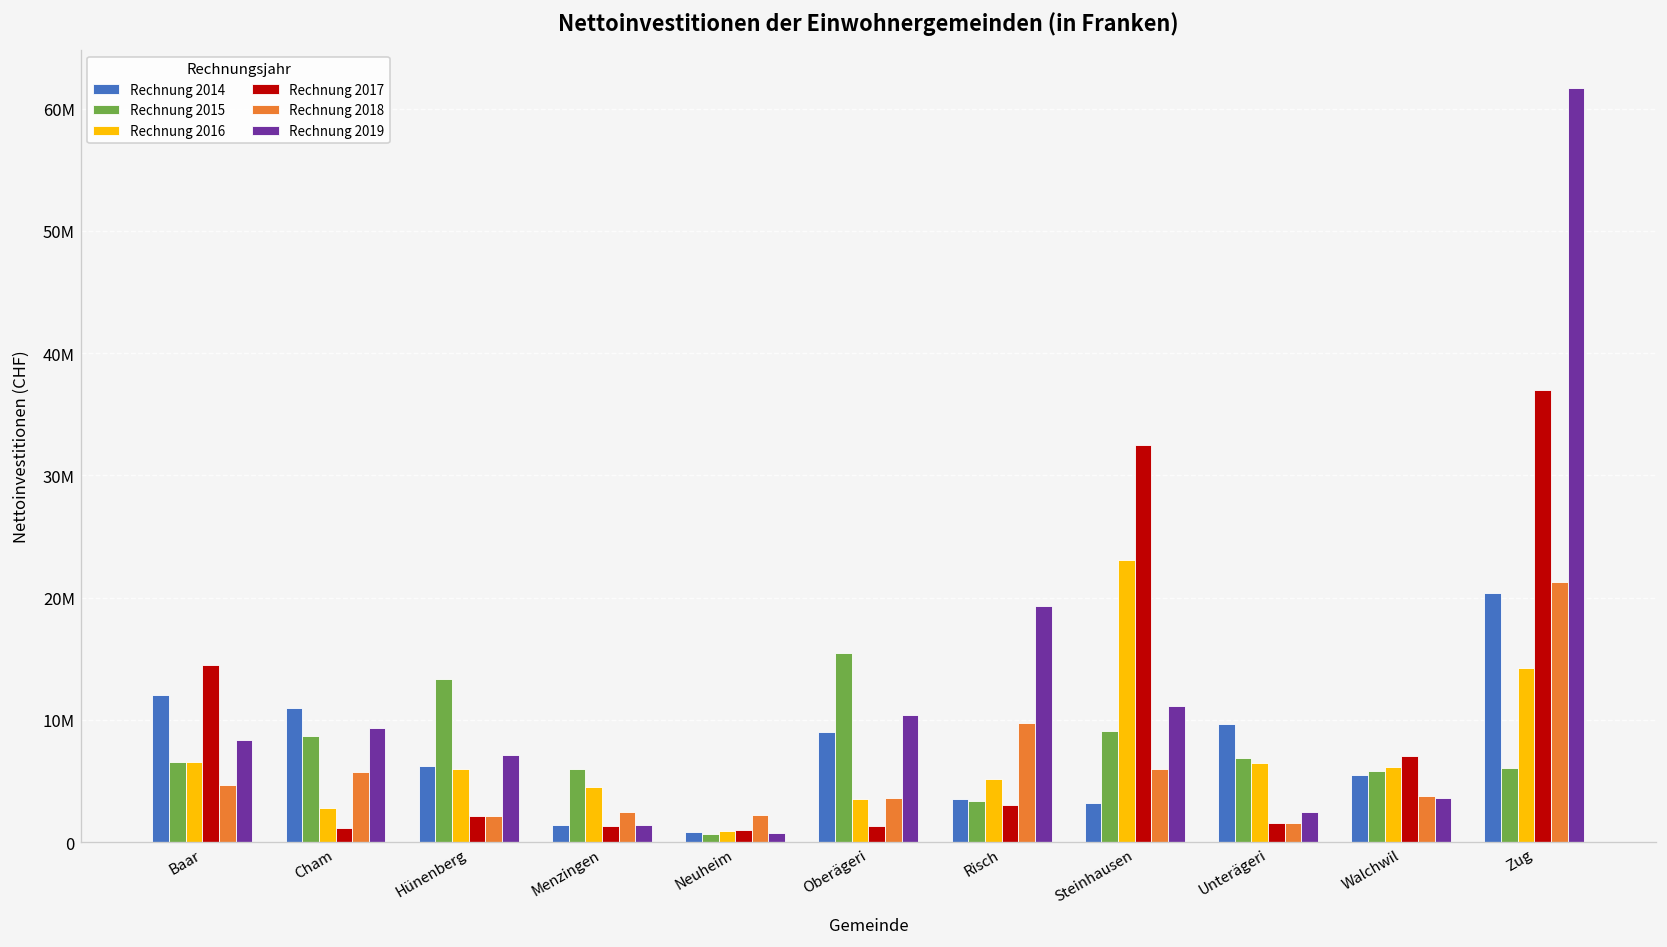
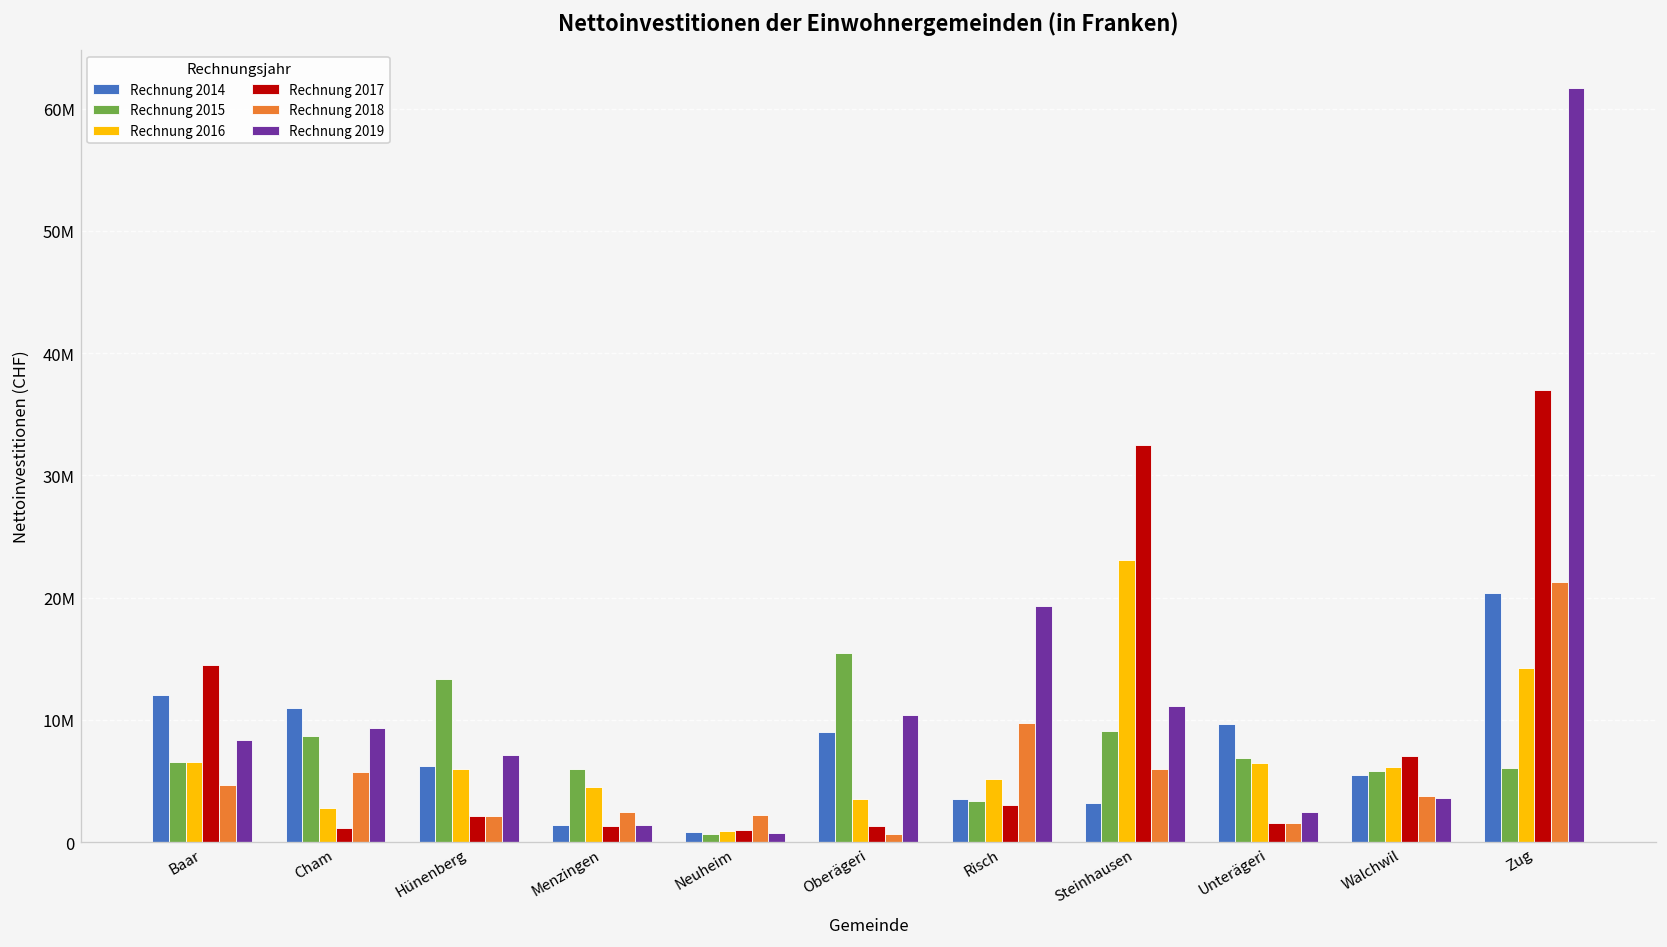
Rechnung 2018, Oberägeri: 3600000 -> 700000
